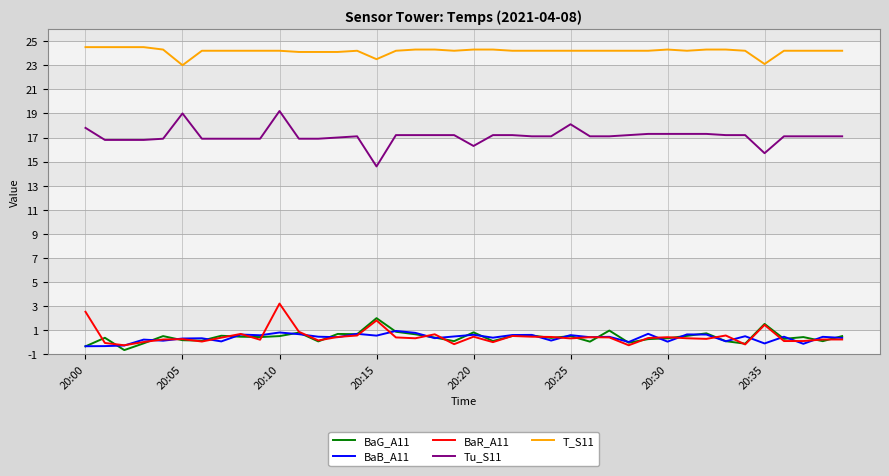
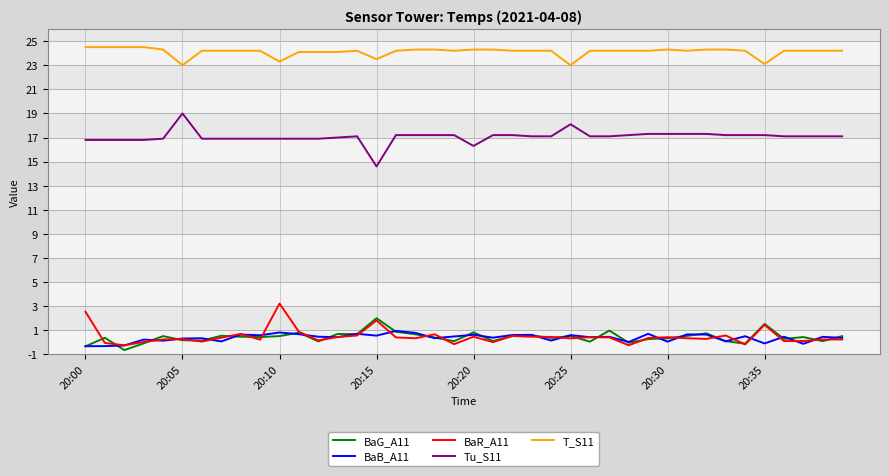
Tu_S11, 20:00: 17.8 -> 16.8
Tu_S11, 20:10: 19.2 -> 16.9
T_S11, 20:10: 24.2 -> 23.3
T_S11, 20:25: 24.2 -> 23.0
Tu_S11, 20:35: 15.7 -> 17.2
